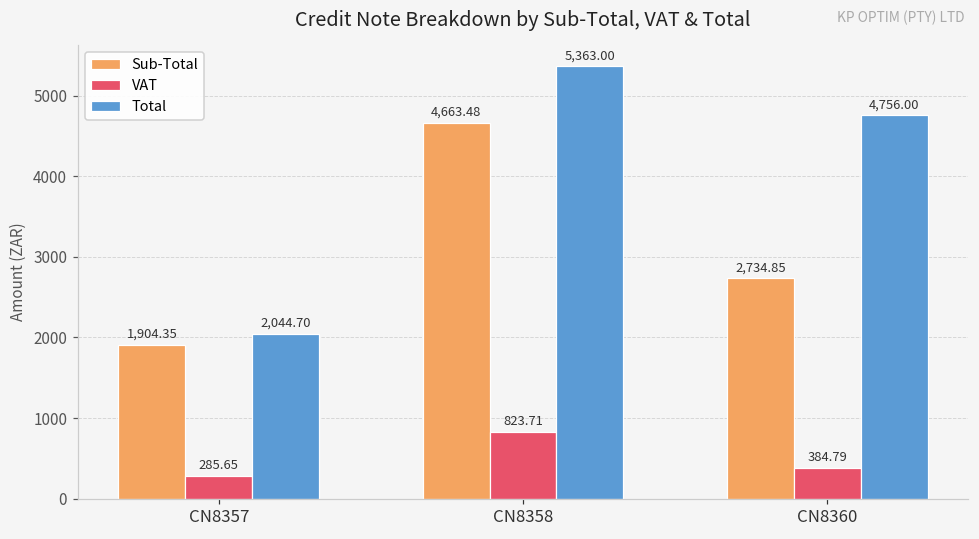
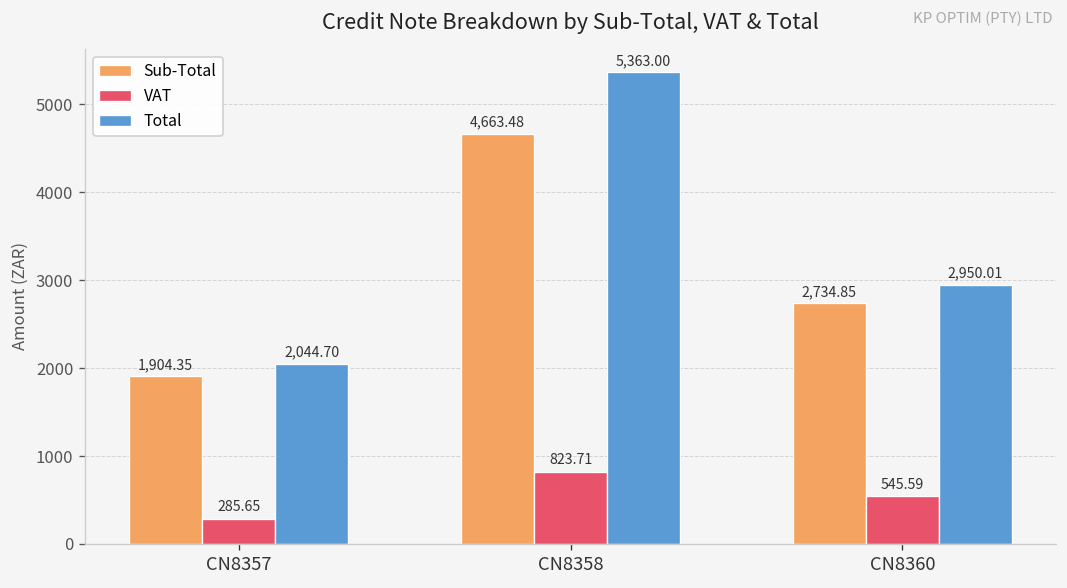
VAT, CN8360: 384.79 -> 545.59
Total, CN8360: 4,756.00 -> 2,950.01
